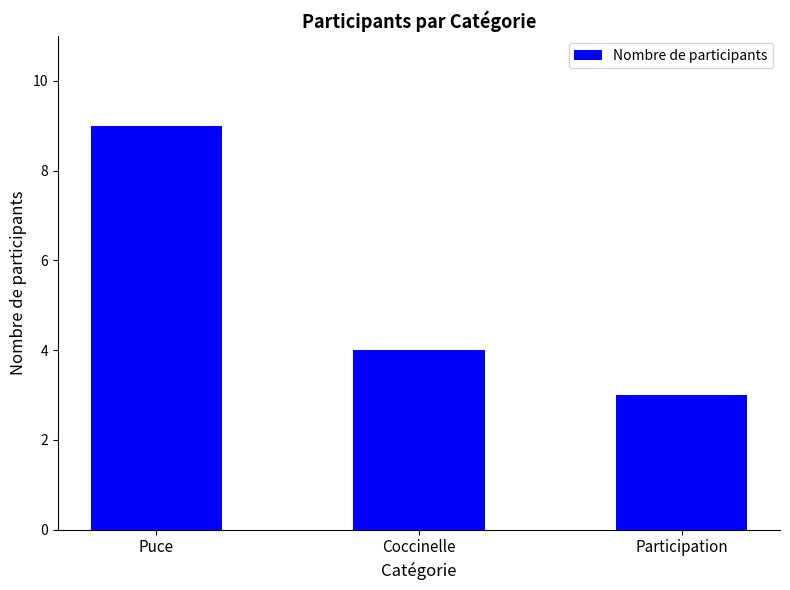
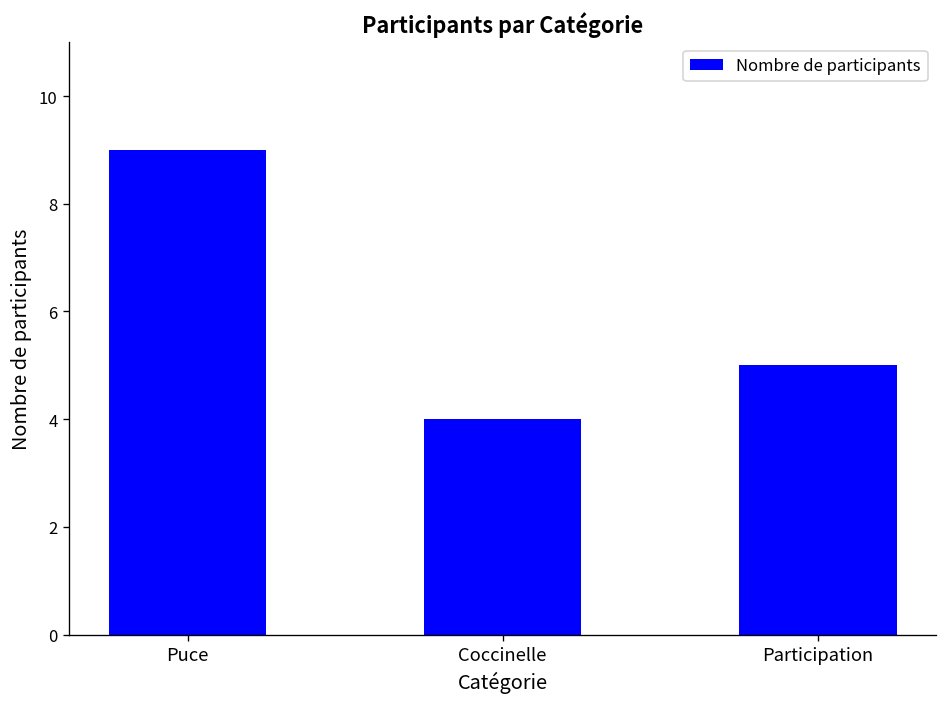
Participation: 3 -> 5
